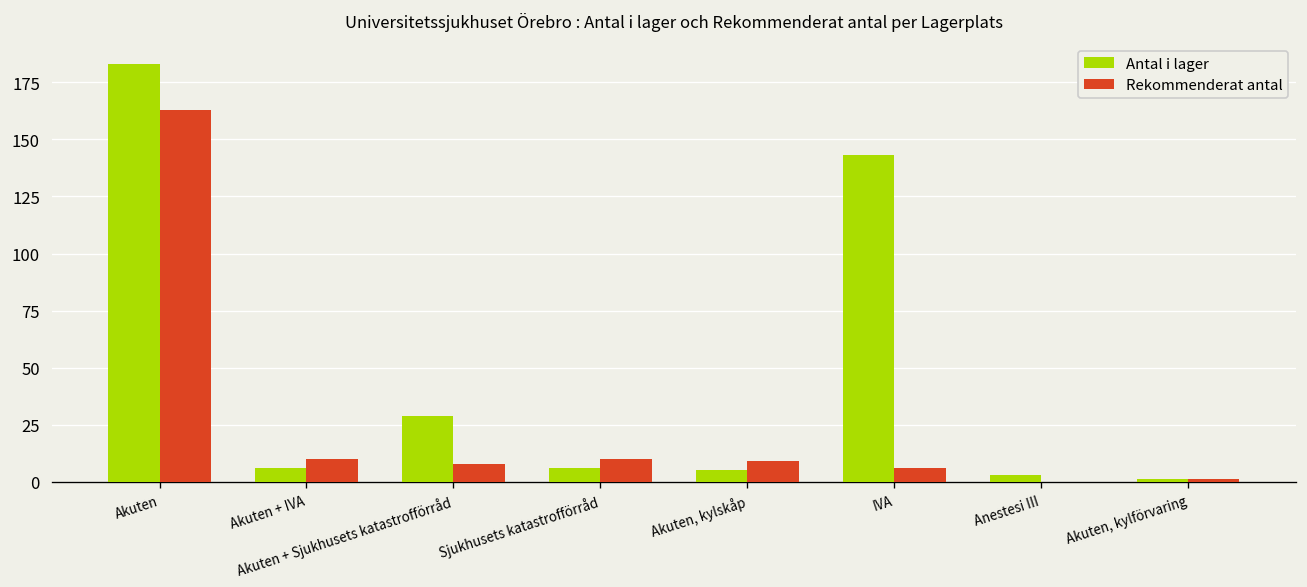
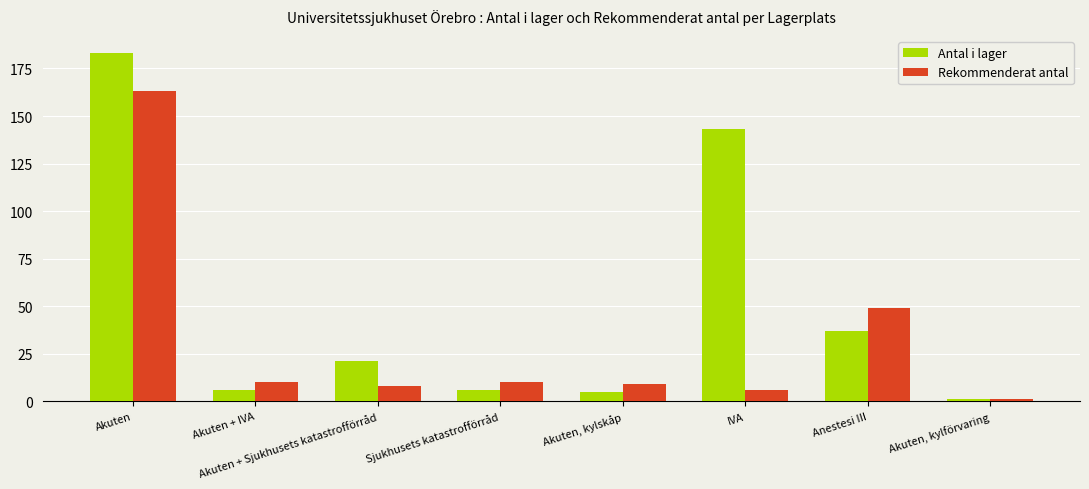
Antal i lager, Akuten + Sjukhusets katastrofförråd: 29 -> 21
Antal i lager, Anestesi III: 3 -> 37
Rekommenderat antal, Anestesi III: 0 -> 49
